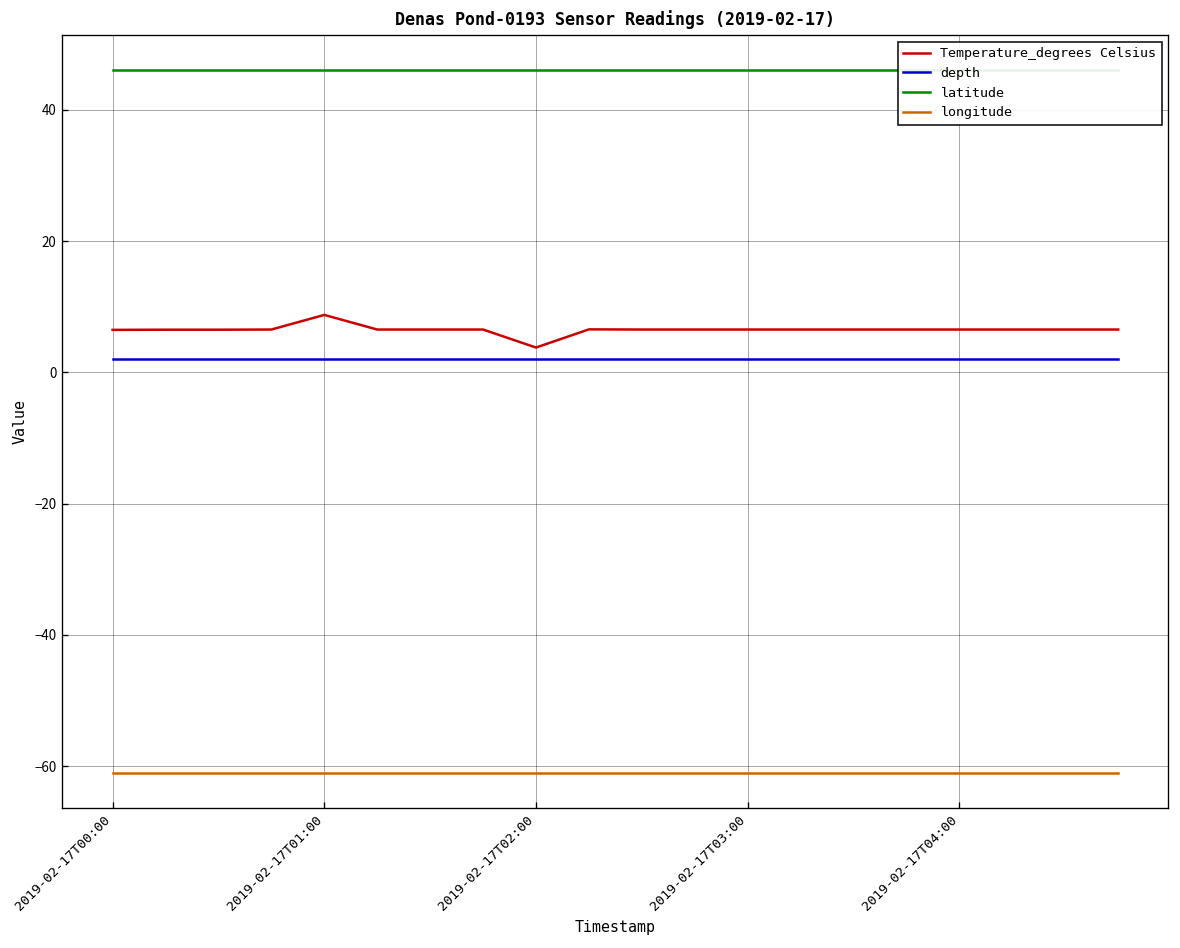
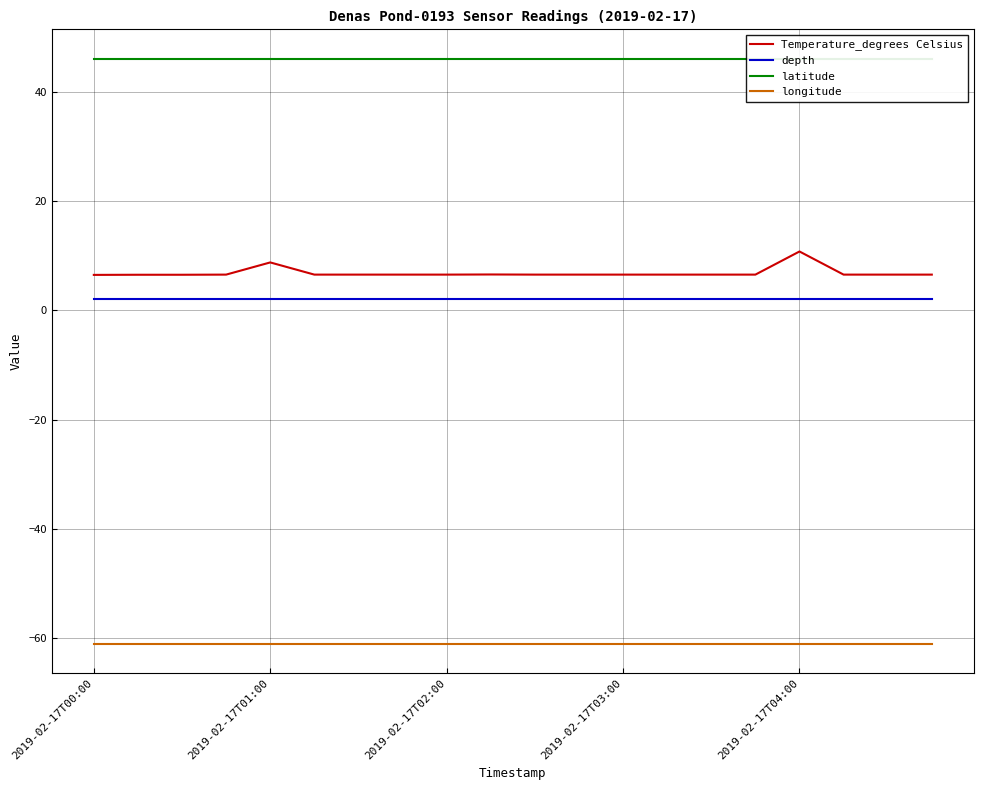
Temperature_degrees Celsius, 2019-02-17T02:00: 4 -> 7
Temperature_degrees Celsius, 2019-02-17T04:00: 7 -> 11
